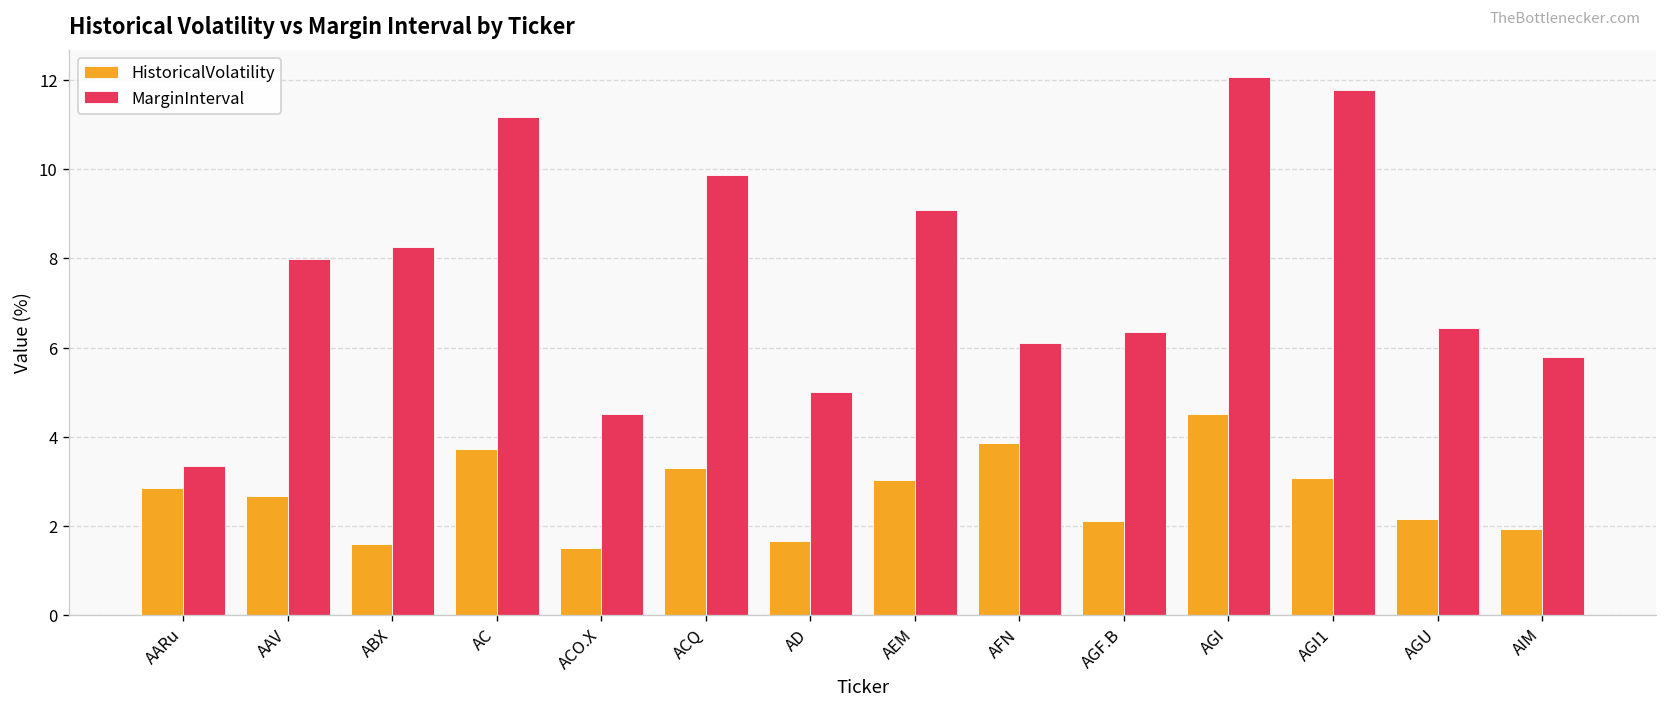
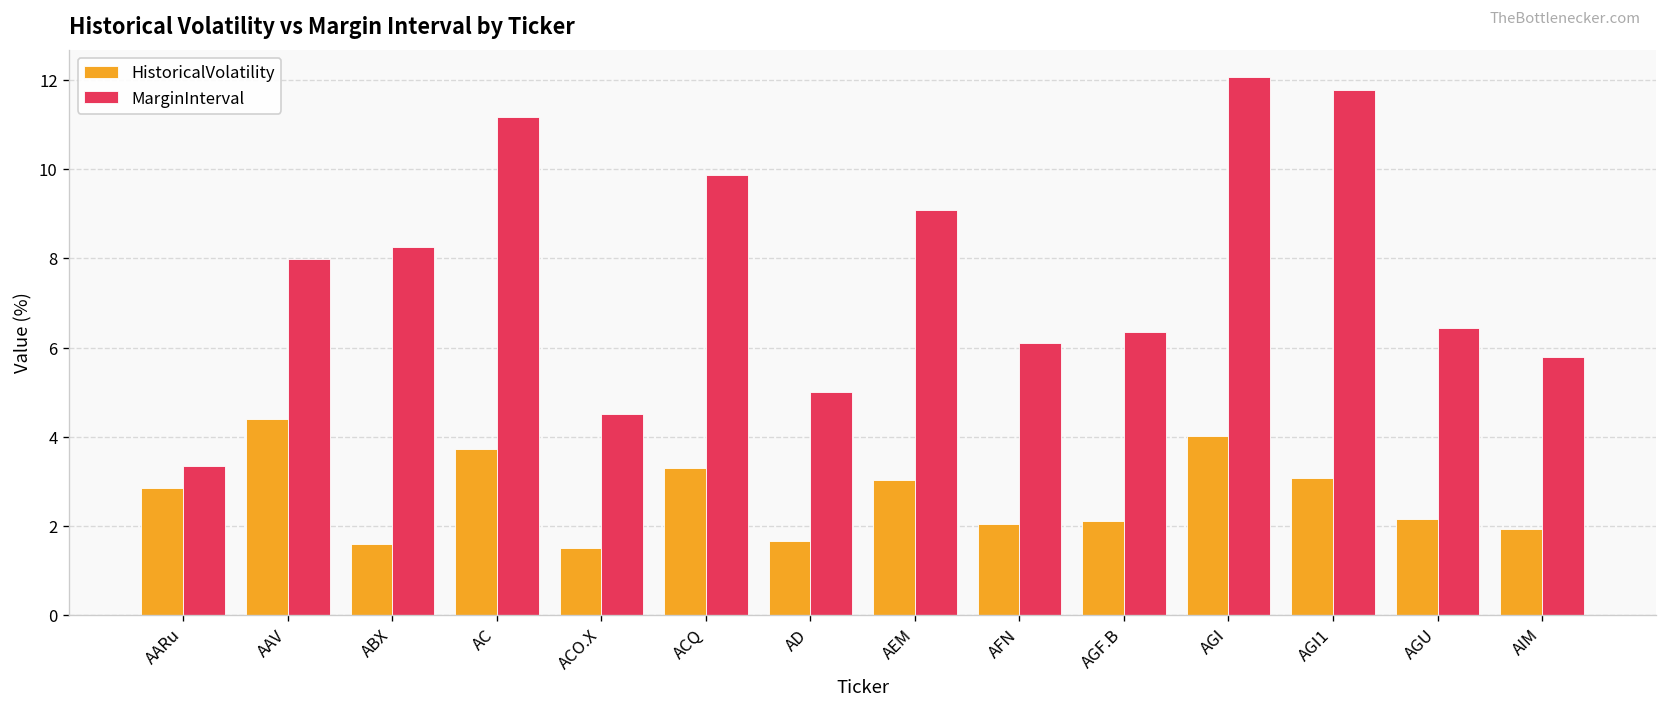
HistoricalVolatility, AAV: 2.7 -> 4.4
HistoricalVolatility, AFN: 3.9 -> 2.0
HistoricalVolatility, AGI: 4.5 -> 4.0
